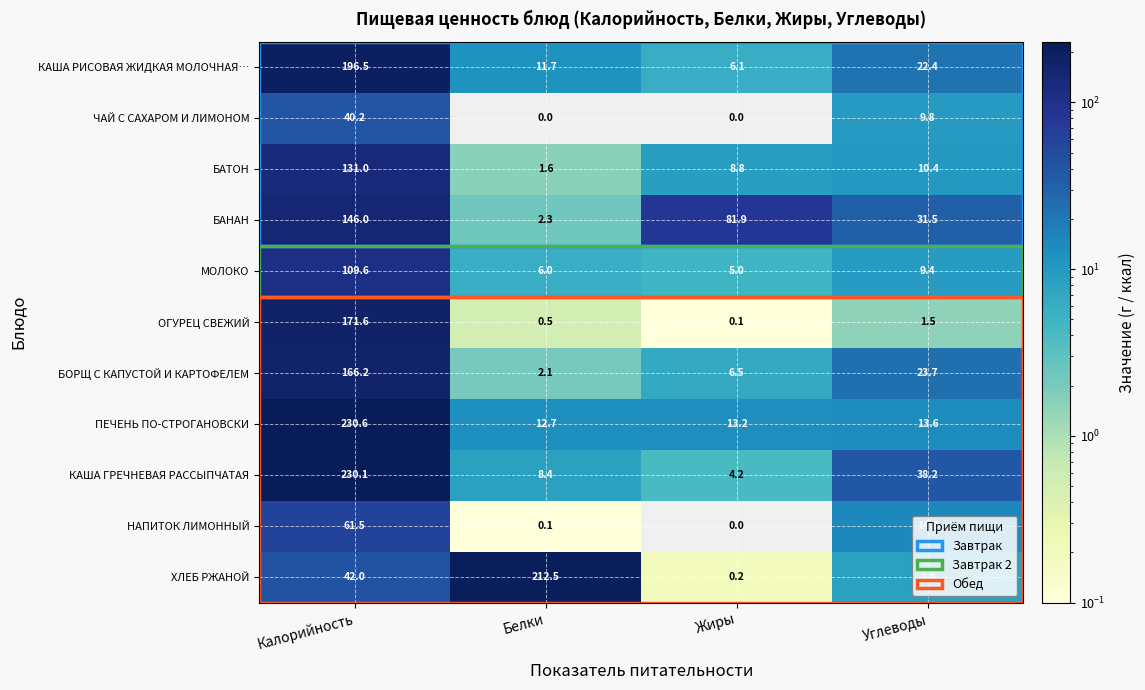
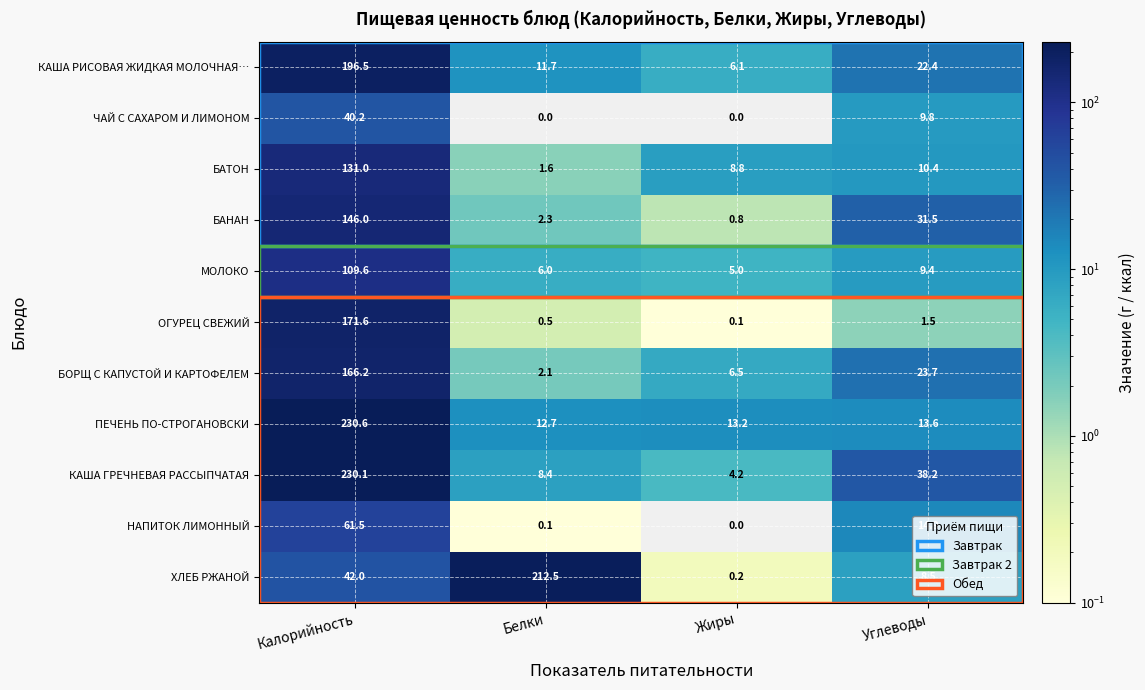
БАНАН, Жиры: 81.9 -> 0.8
